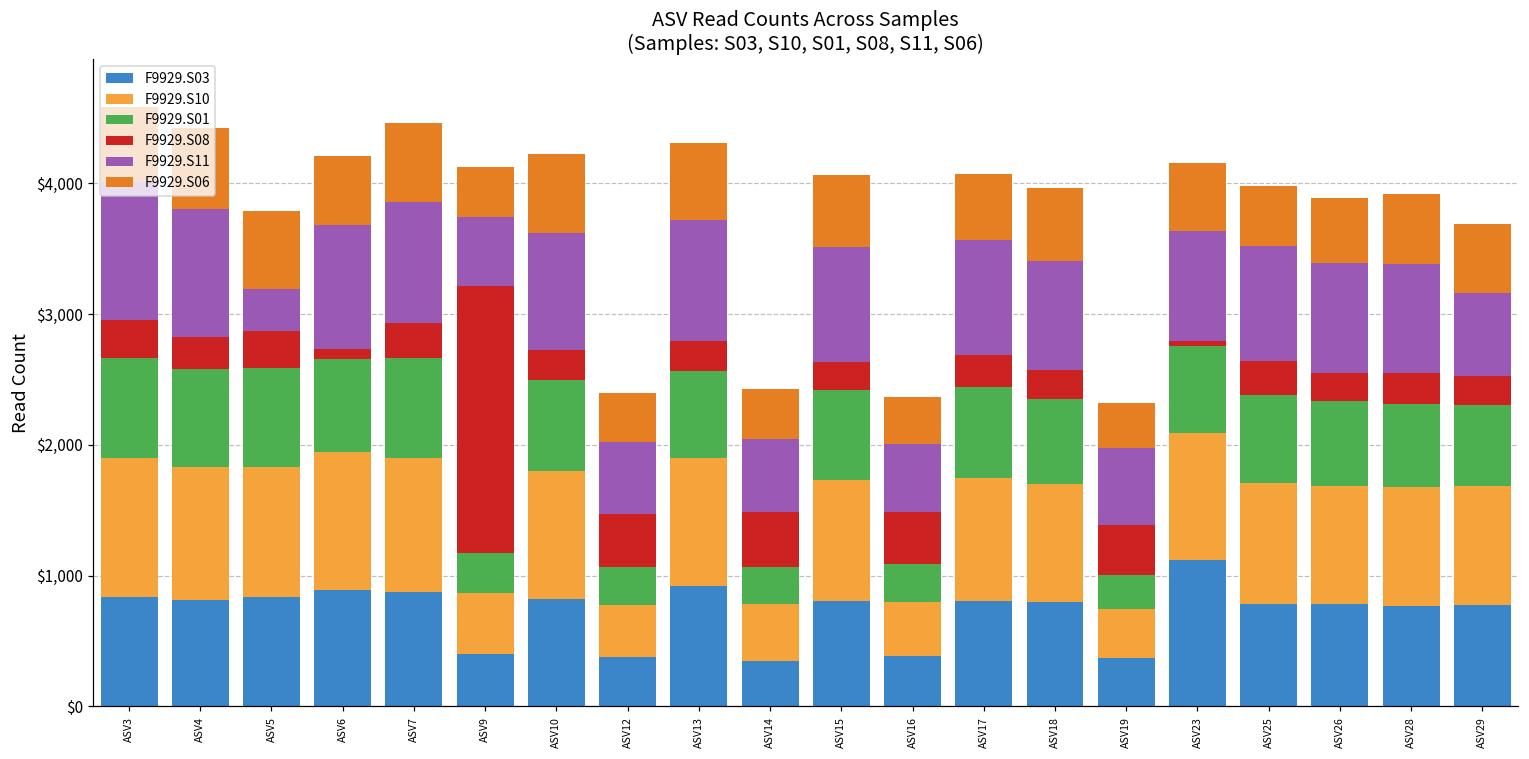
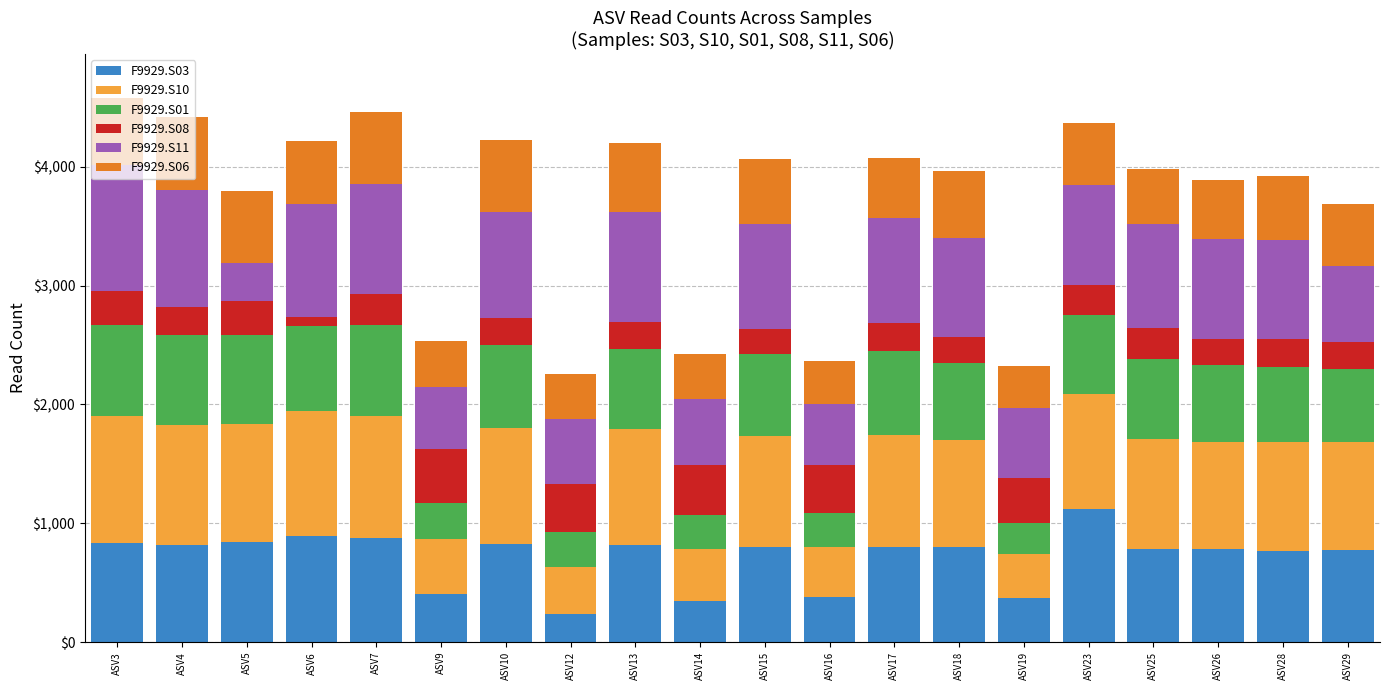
F9929.S08, ASV9: $2,050 -> $450
F9929.S03, ASV12: $380 -> $240
F9929.S03, ASV13: $920 -> $820
F9929.S08, ASV23: $40 -> $250
